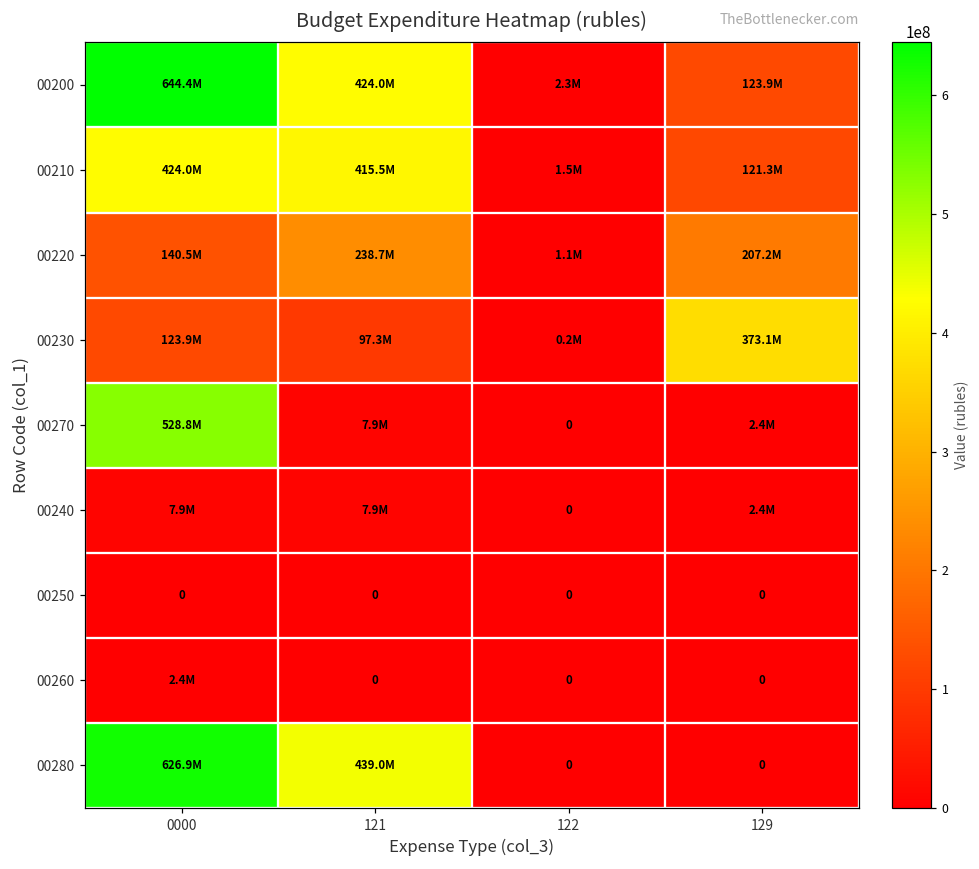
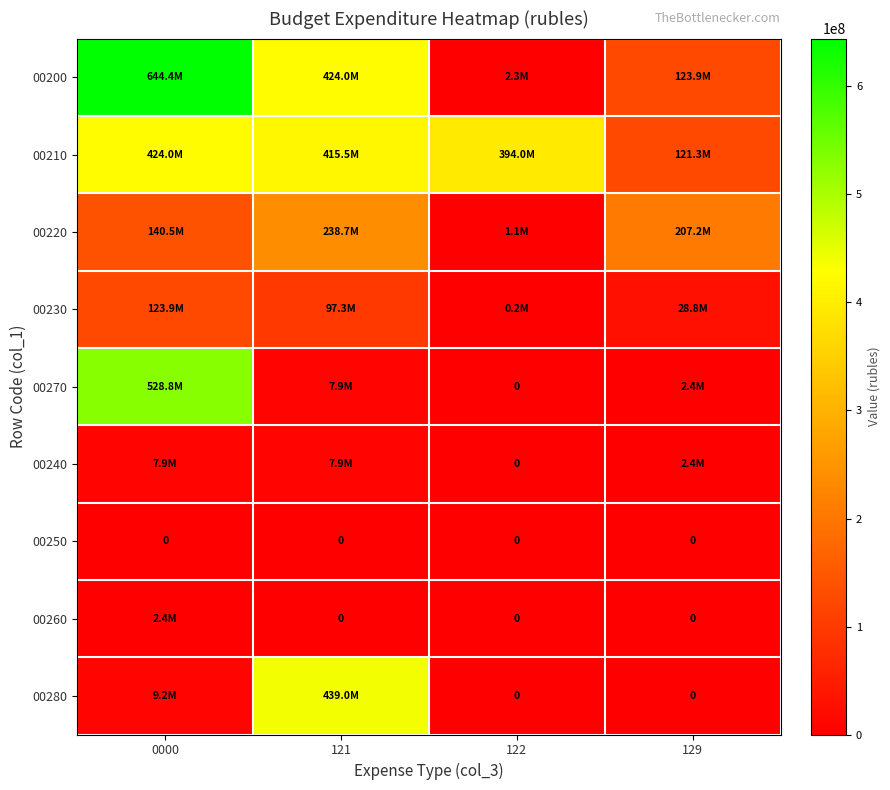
00210, 122: 1.5M -> 394.0M
00230, 129: 373.1M -> 28.8M
00280, 0000: 626.9M -> 9.2M
